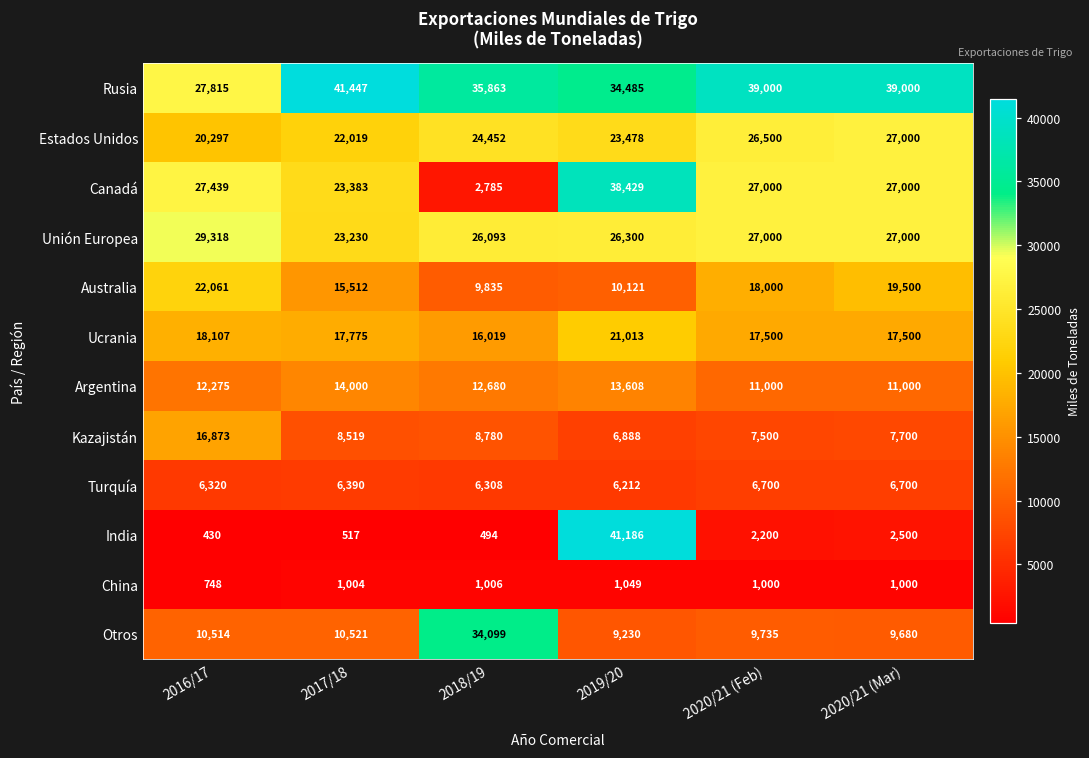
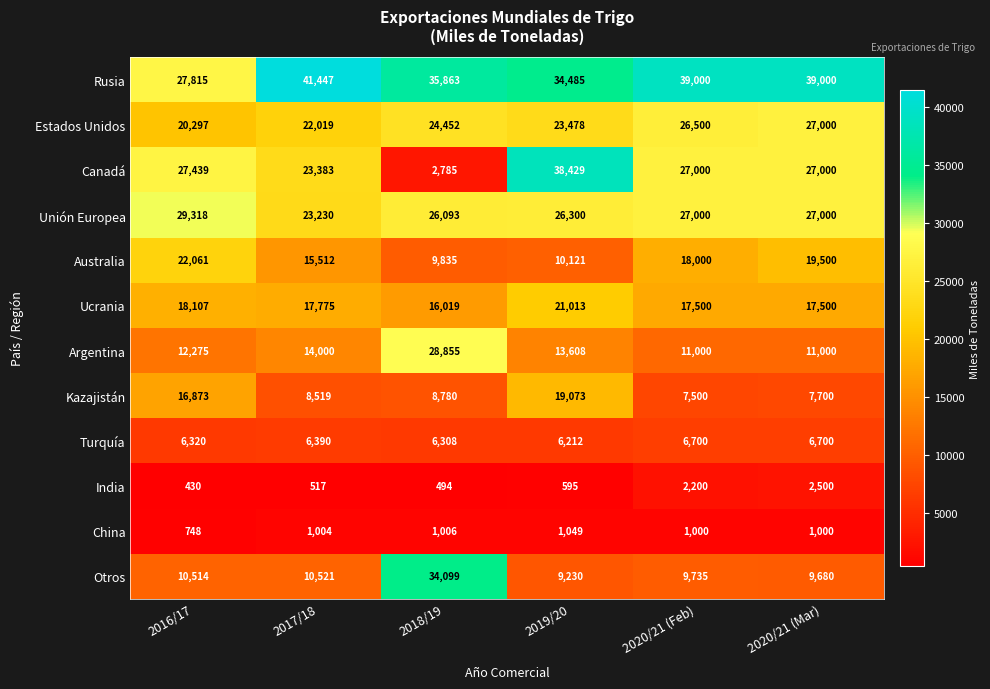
Argentina, 2018/19: 12,680 -> 28,855
Kazajistán, 2019/20: 6,888 -> 19,073
India, 2019/20: 41,186 -> 595
